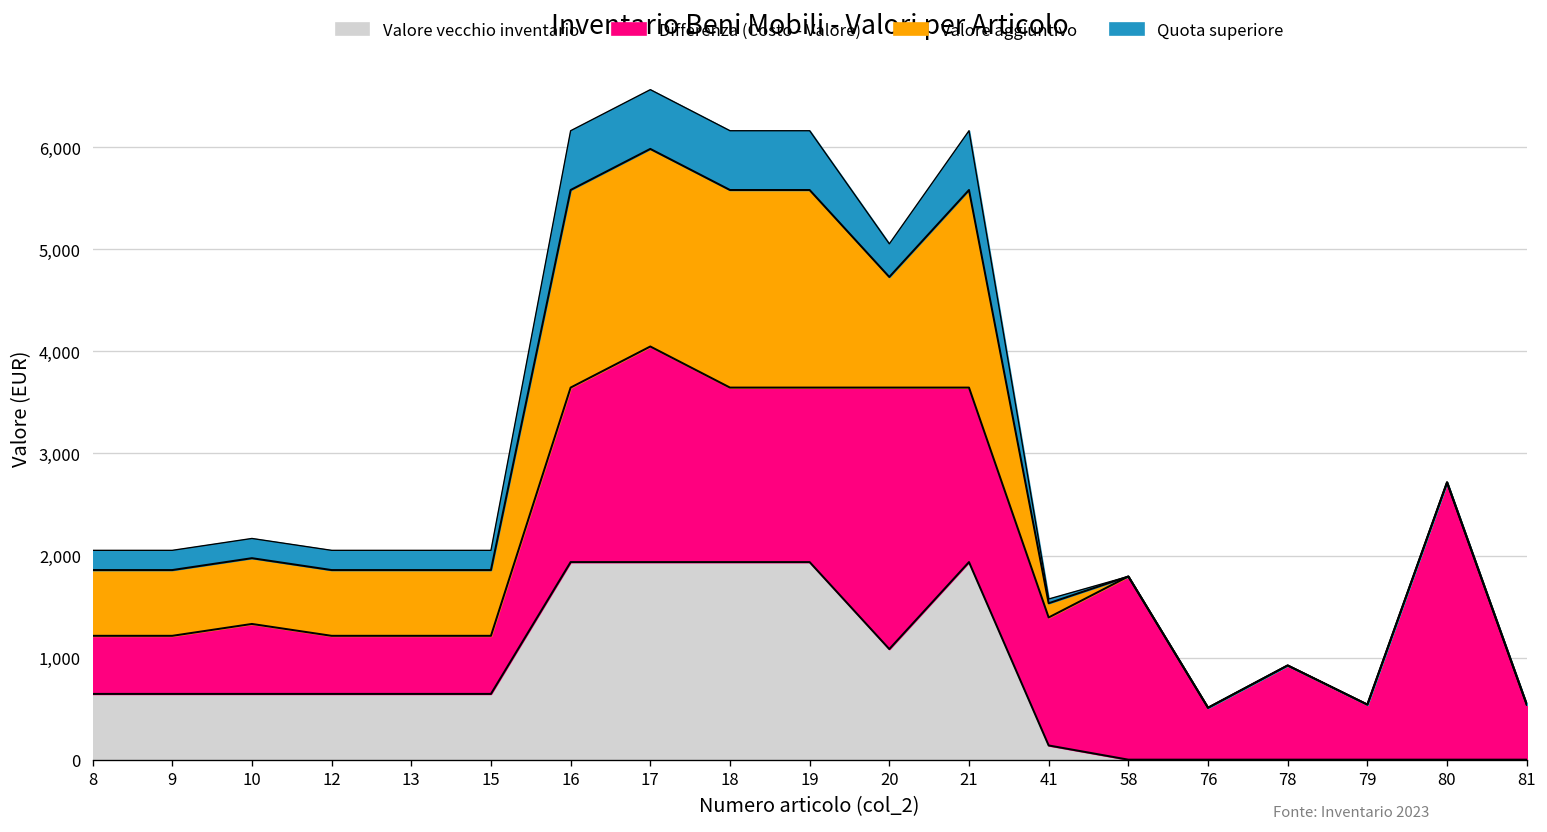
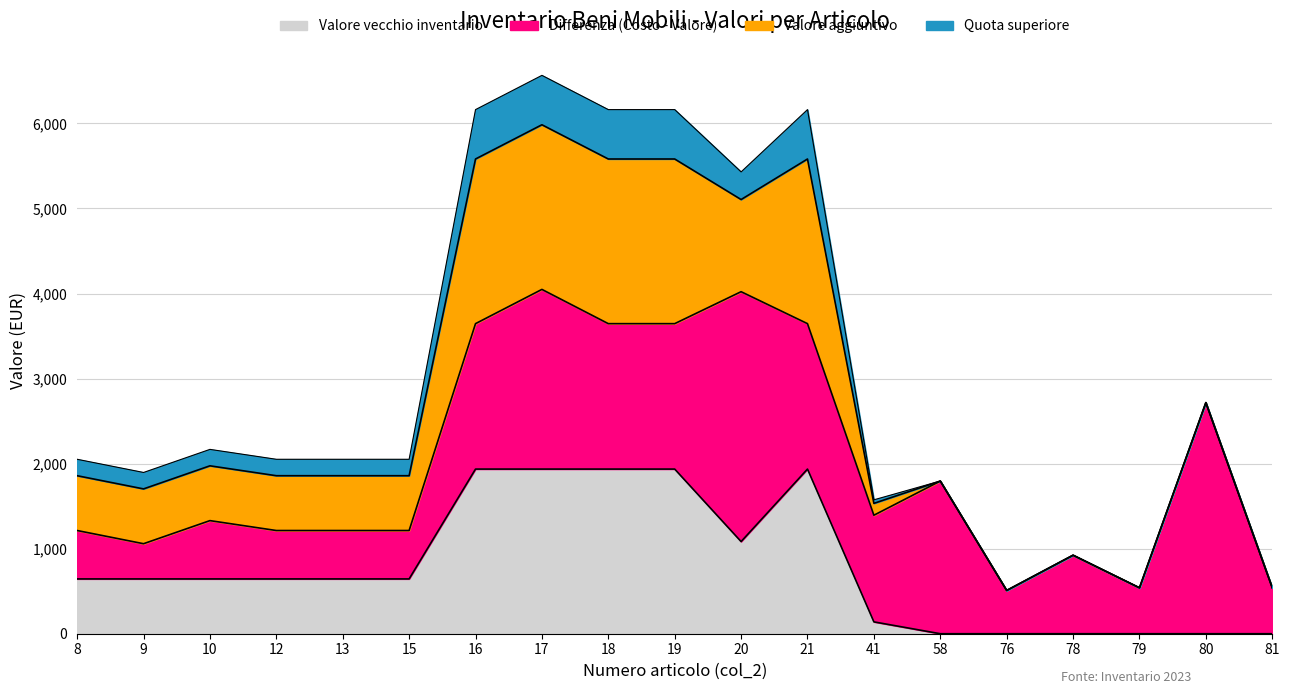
Differenza (Costo - Valore), 9: 1,200 -> 1,100
Differenza (Costo - Valore), 20: 3,600 -> 4,000
